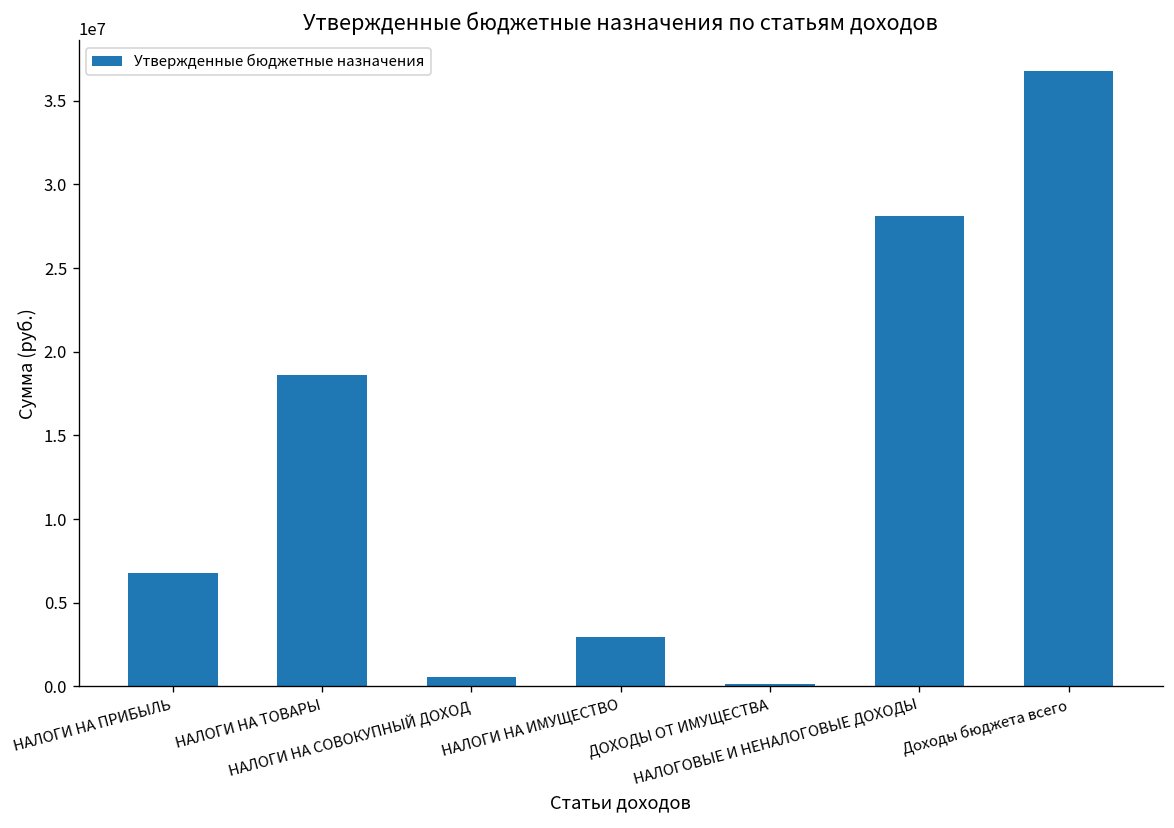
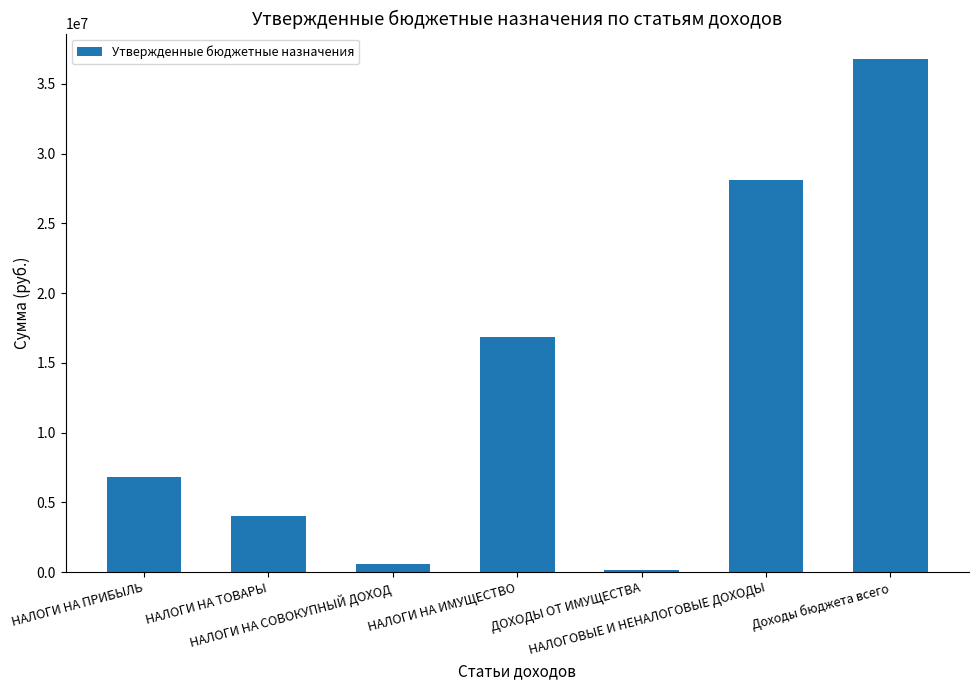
НАЛОГИ НА ТОВАРЫ: 18600000 -> 4100000
НАЛОГИ НА ИМУЩЕСТВО: 3000000 -> 16800000
